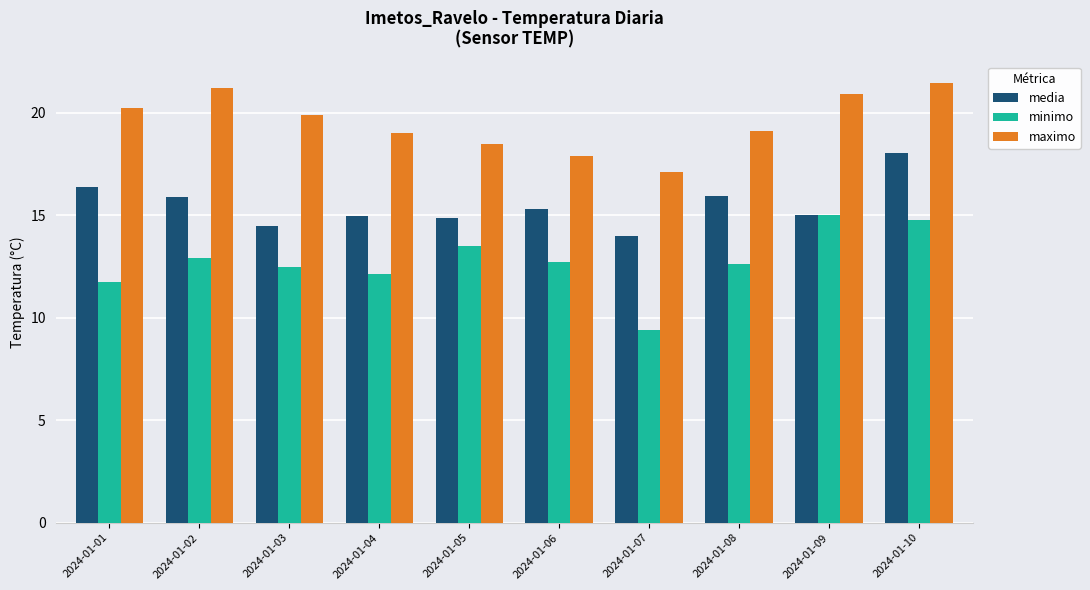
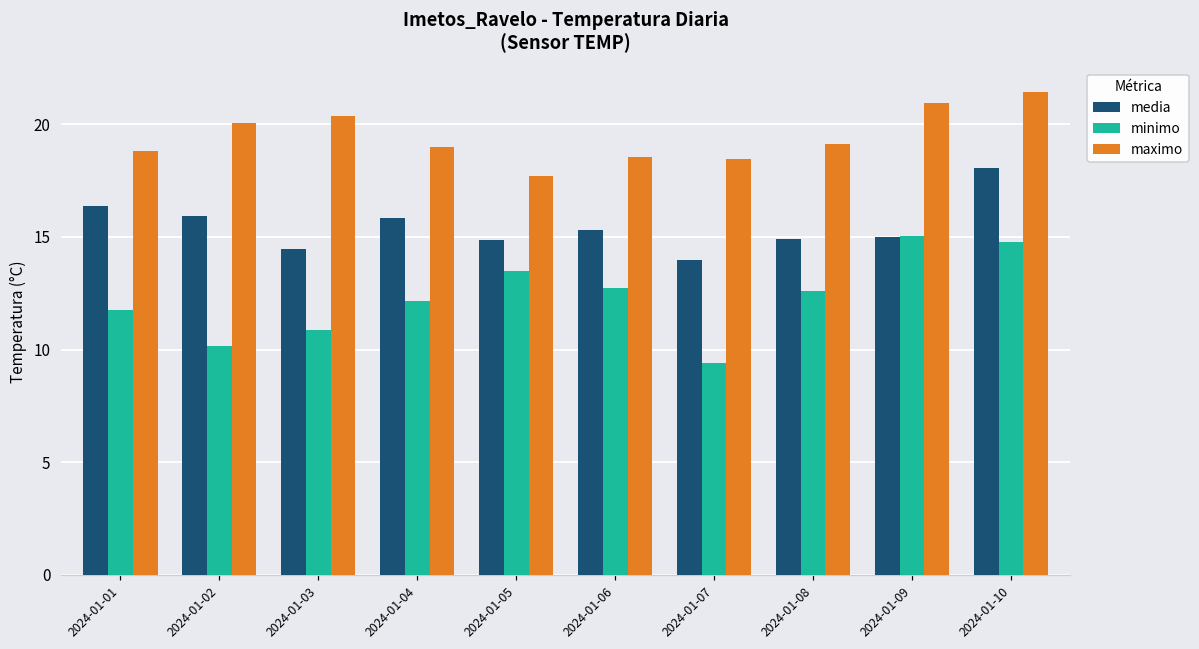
maximo, 2024-01-01: 20.3 -> 18.8
minimo, 2024-01-02: 12.9 -> 10.2
maximo, 2024-01-02: 21.2 -> 20.1
minimo, 2024-01-03: 12.5 -> 10.9
maximo, 2024-01-03: 19.9 -> 20.4
media, 2024-01-04: 15.0 -> 15.8
maximo, 2024-01-05: 18.5 -> 17.7
maximo, 2024-01-06: 17.9 -> 18.5
maximo, 2024-01-07: 17.1 -> 18.5
media, 2024-01-08: 16.0 -> 14.9
